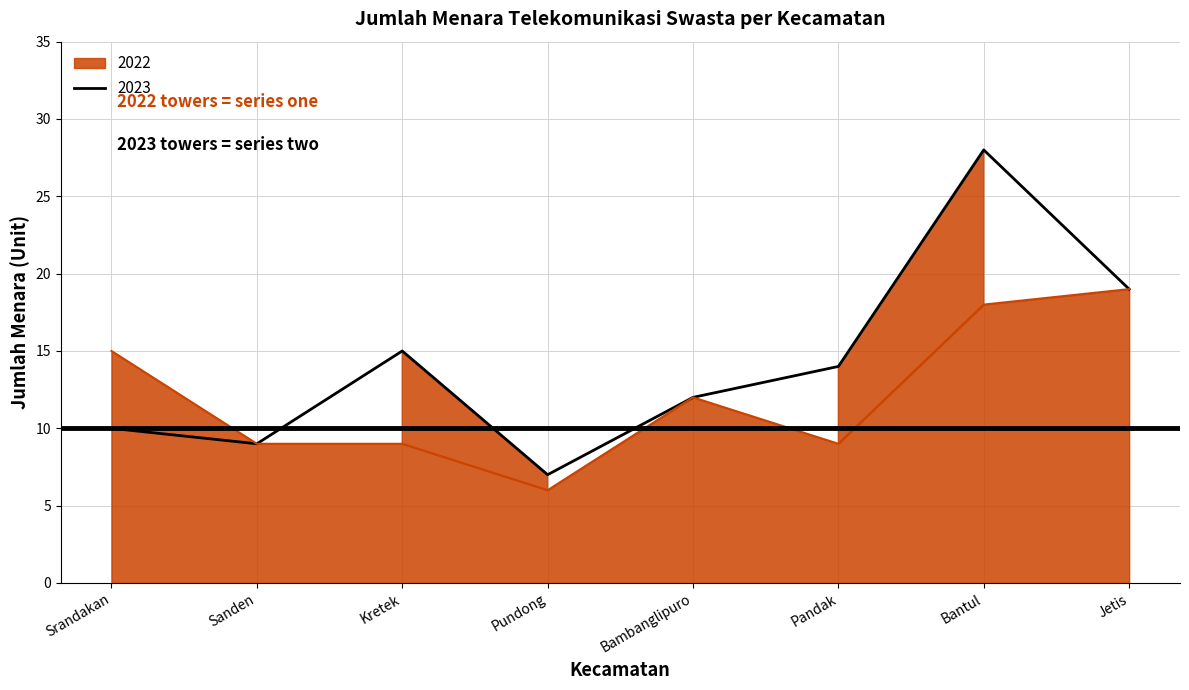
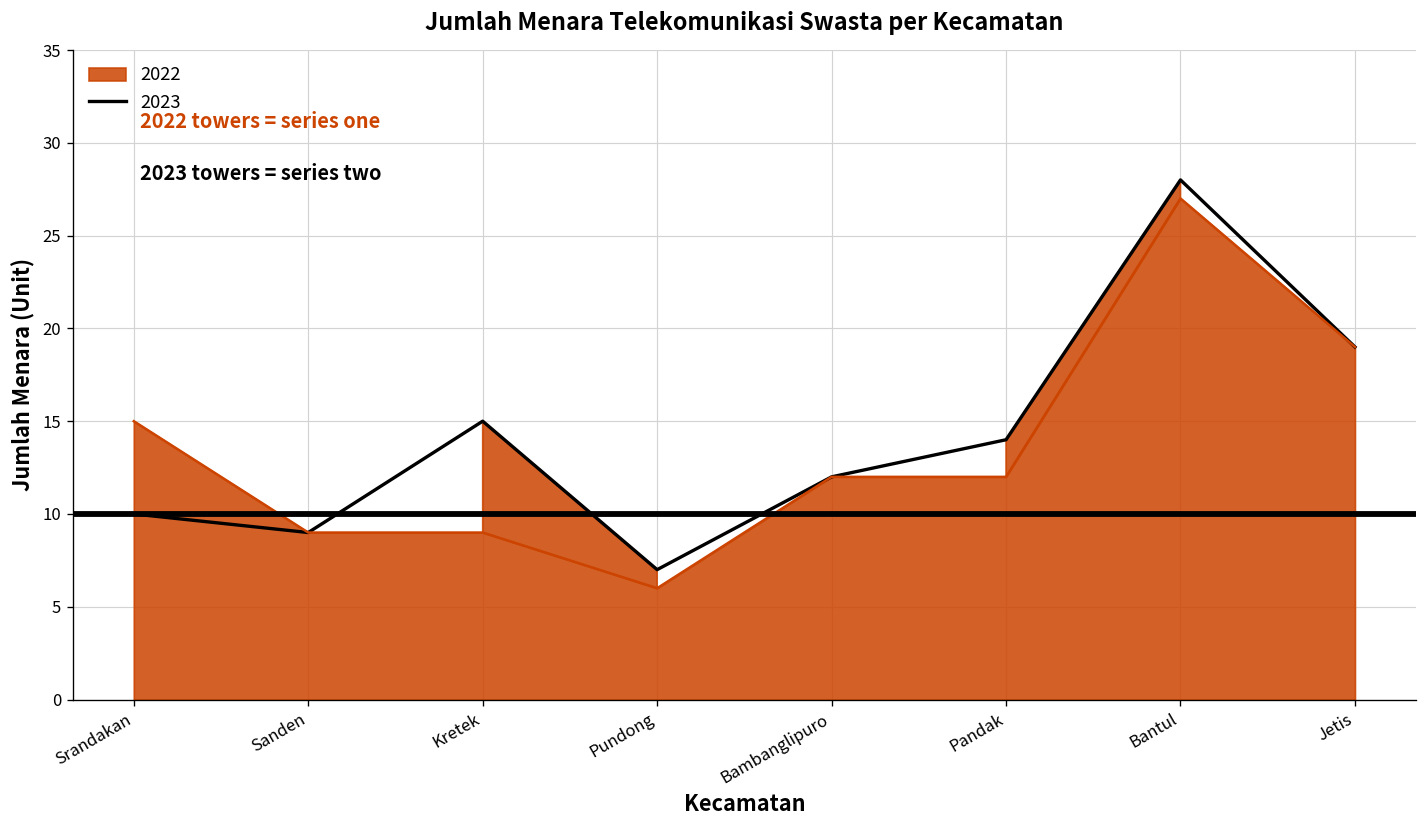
2022, Pandak: 9 -> 12
2022, Bantul: 18 -> 27
